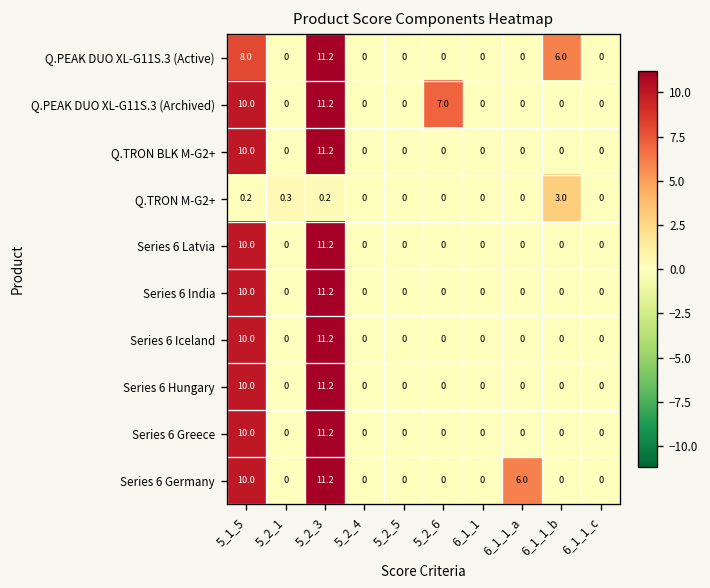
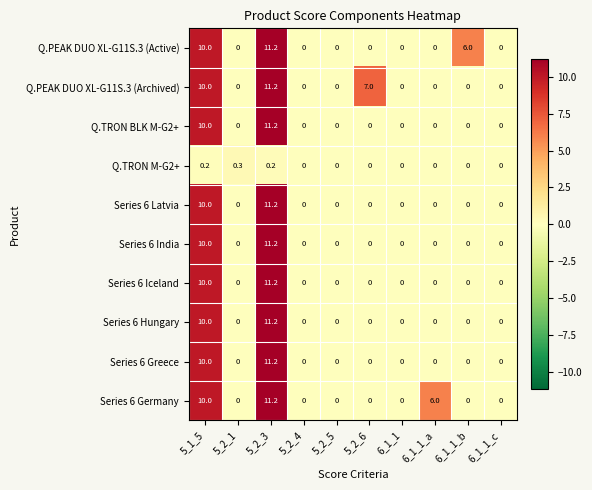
Q.PEAK DUO XL-G11S.3 (Active), 5_1_5: 8.0 -> 10.0
Q.TRON M-G2+, 6_1_1_b: 3.0 -> 0
